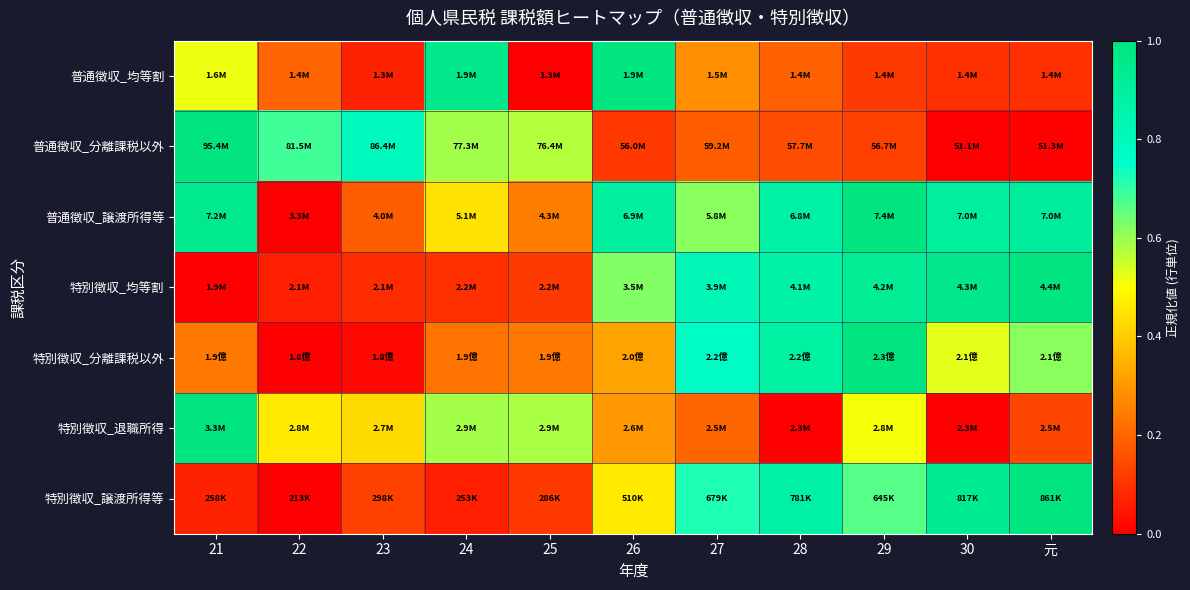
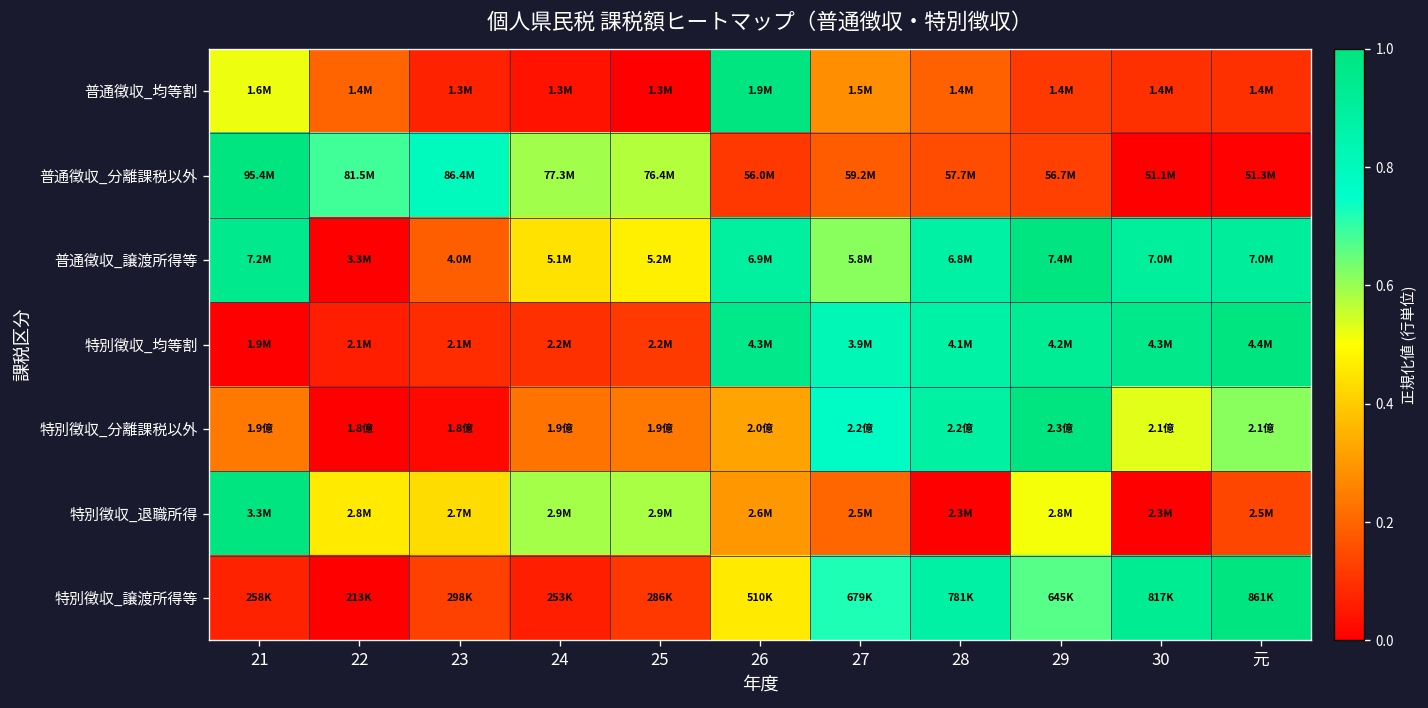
普通徴収_均等割, 24: 1.9M -> 1.3M
普通徴収_譲渡所得等, 25: 4.3M -> 5.2M
特別徴収_均等割, 26: 3.5M -> 4.3M
